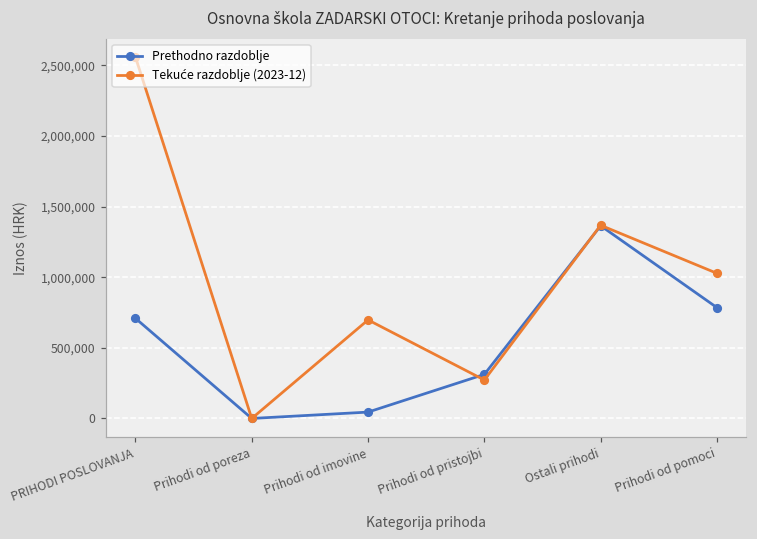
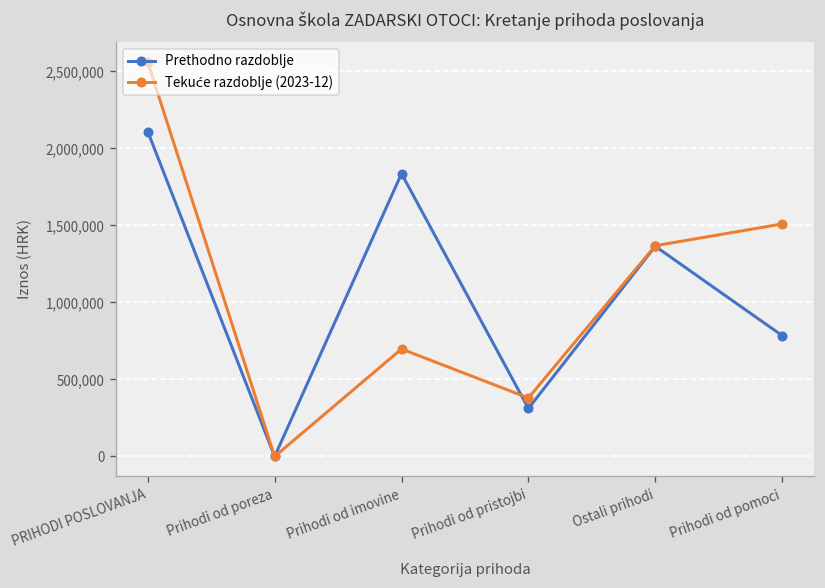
Prethodno razdoblje, PRIHODI POSLOVANJA: 710,000 -> 2,110,000
Prethodno razdoblje, Prihodi od imovine: 50,000 -> 1,840,000
Tekuće razdoblje (2023-12), Prihodi od pristojbi: 270,000 -> 380,000
Tekuće razdoblje (2023-12), Prihodi od pomoci: 1,030,000 -> 1,510,000
